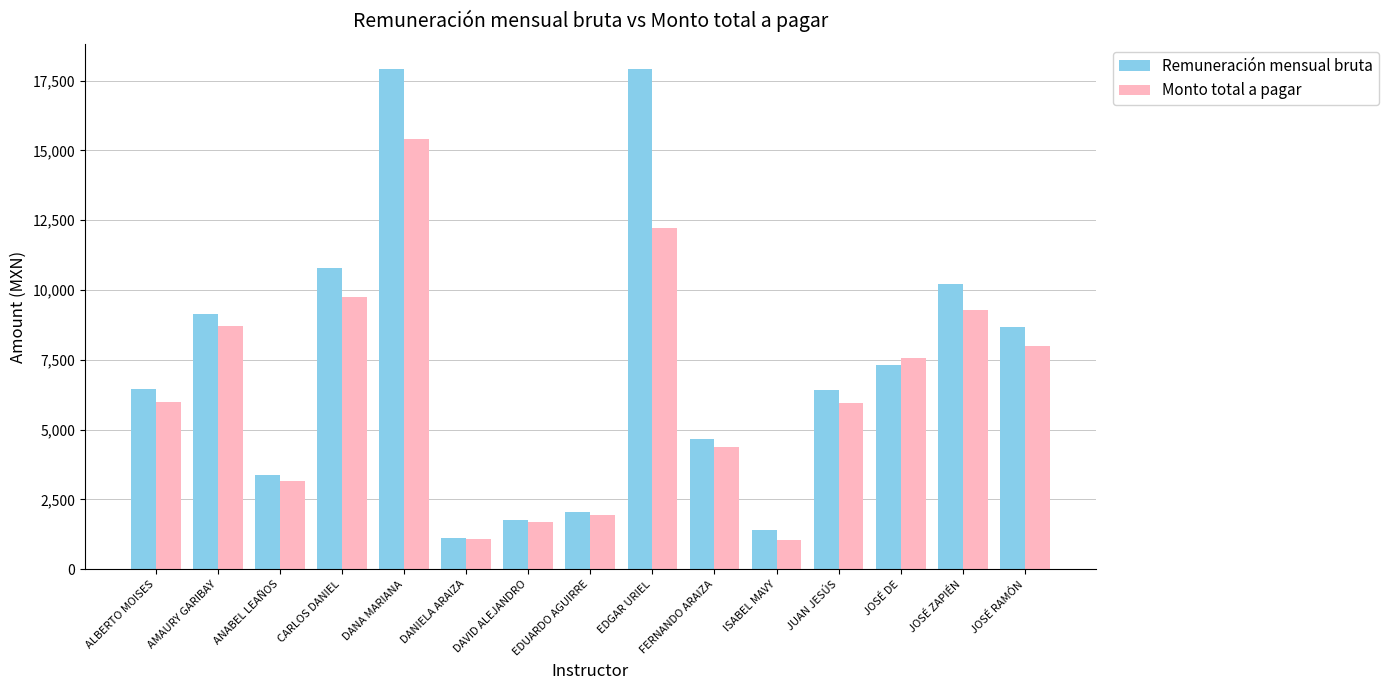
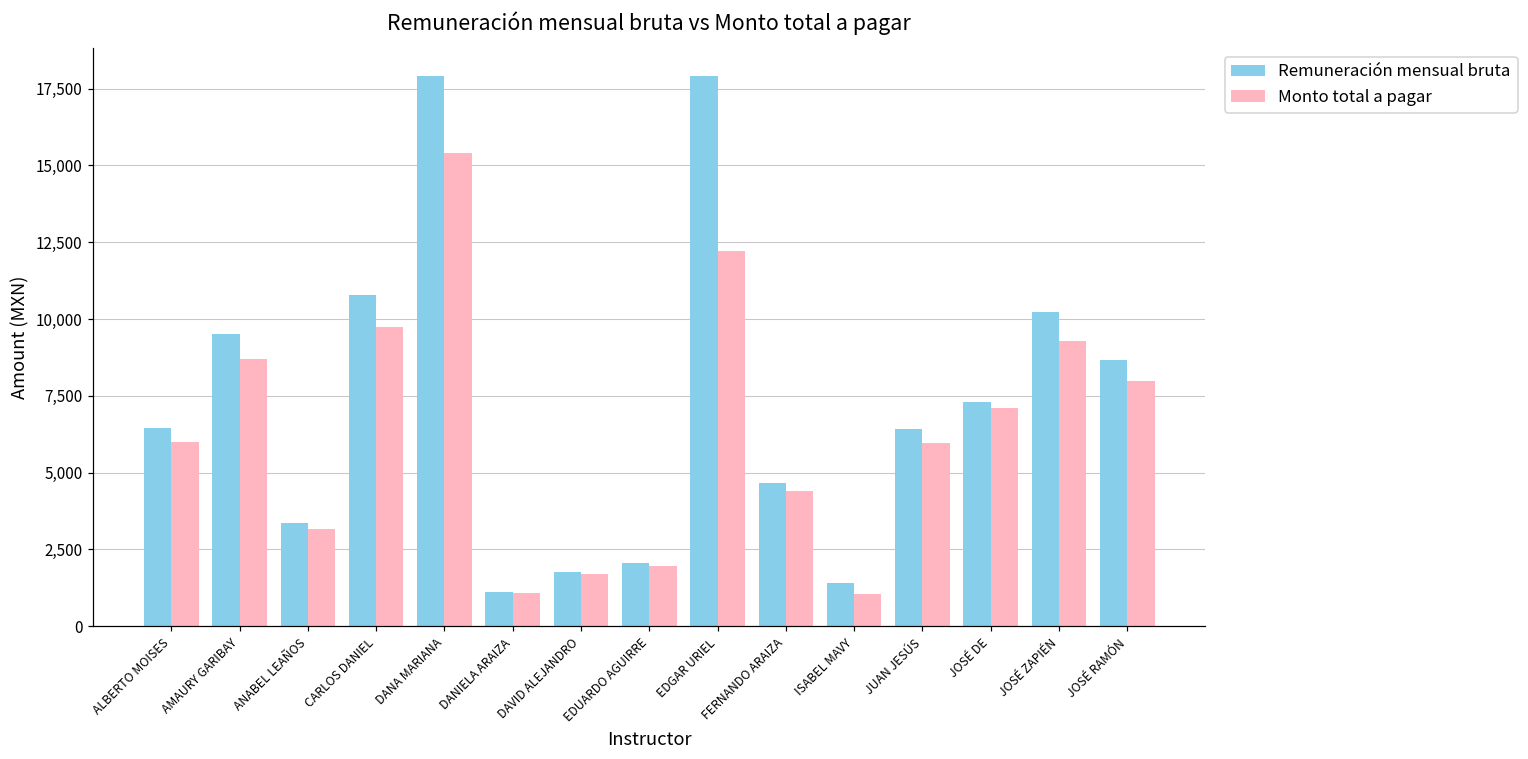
Remuneración mensual bruta, AMAURY GARIBAY: 9,200 -> 9,500
Monto total a pagar, JOSÉ DE: 7,600 -> 7,100
